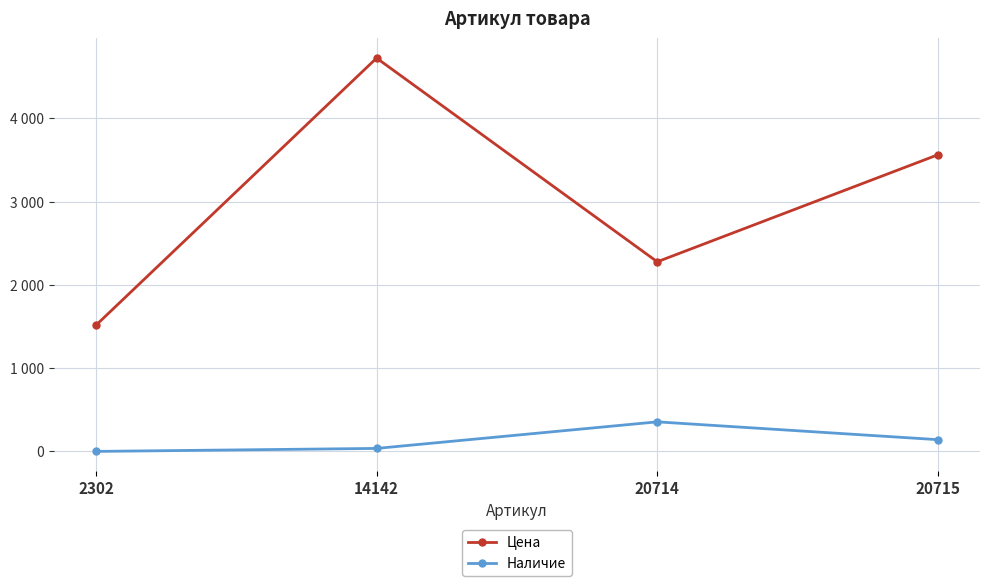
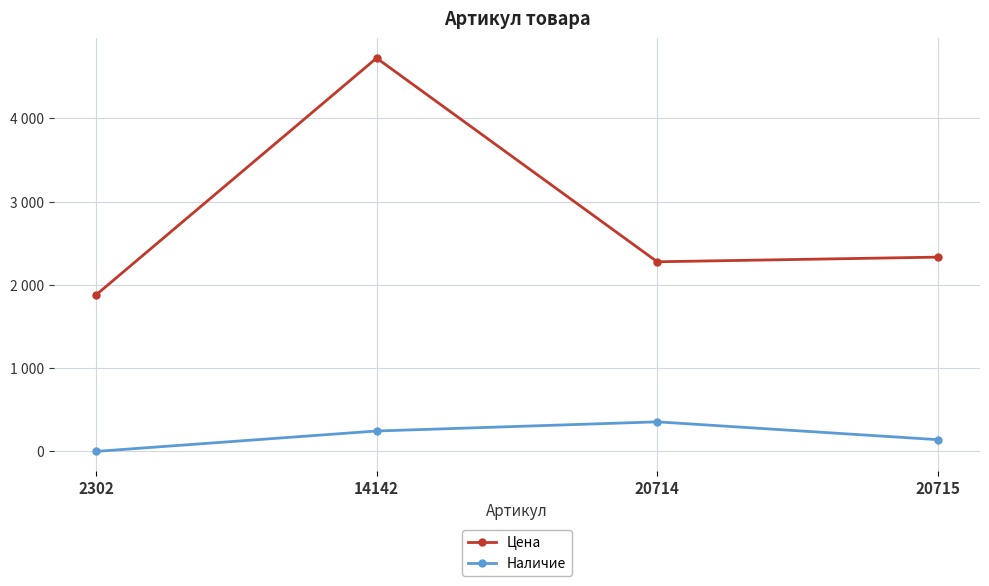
Цена, 2302: 1500 -> 1900
Наличие, 14142: 0 -> 200
Цена, 20715: 3600 -> 2300
